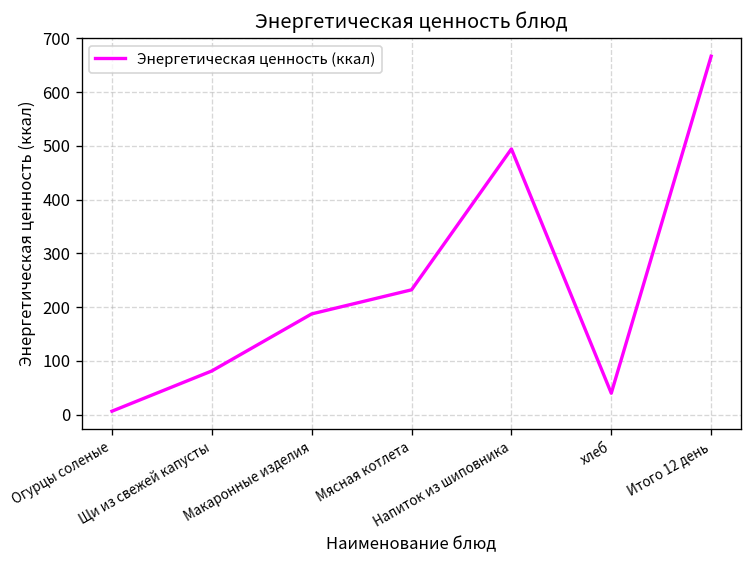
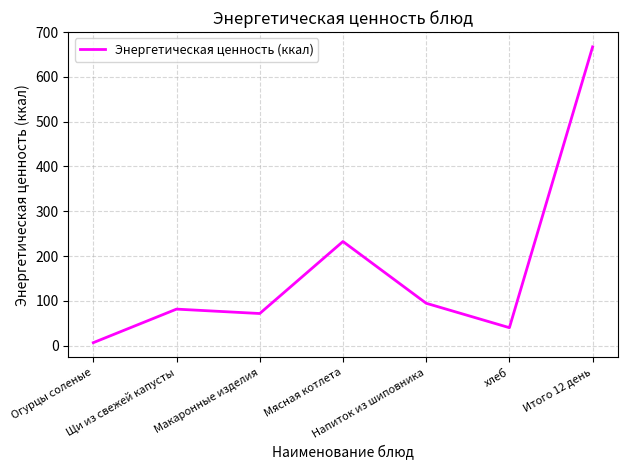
Макаронные изделия: 190 -> 70
Напиток из шиповника: 490 -> 90
